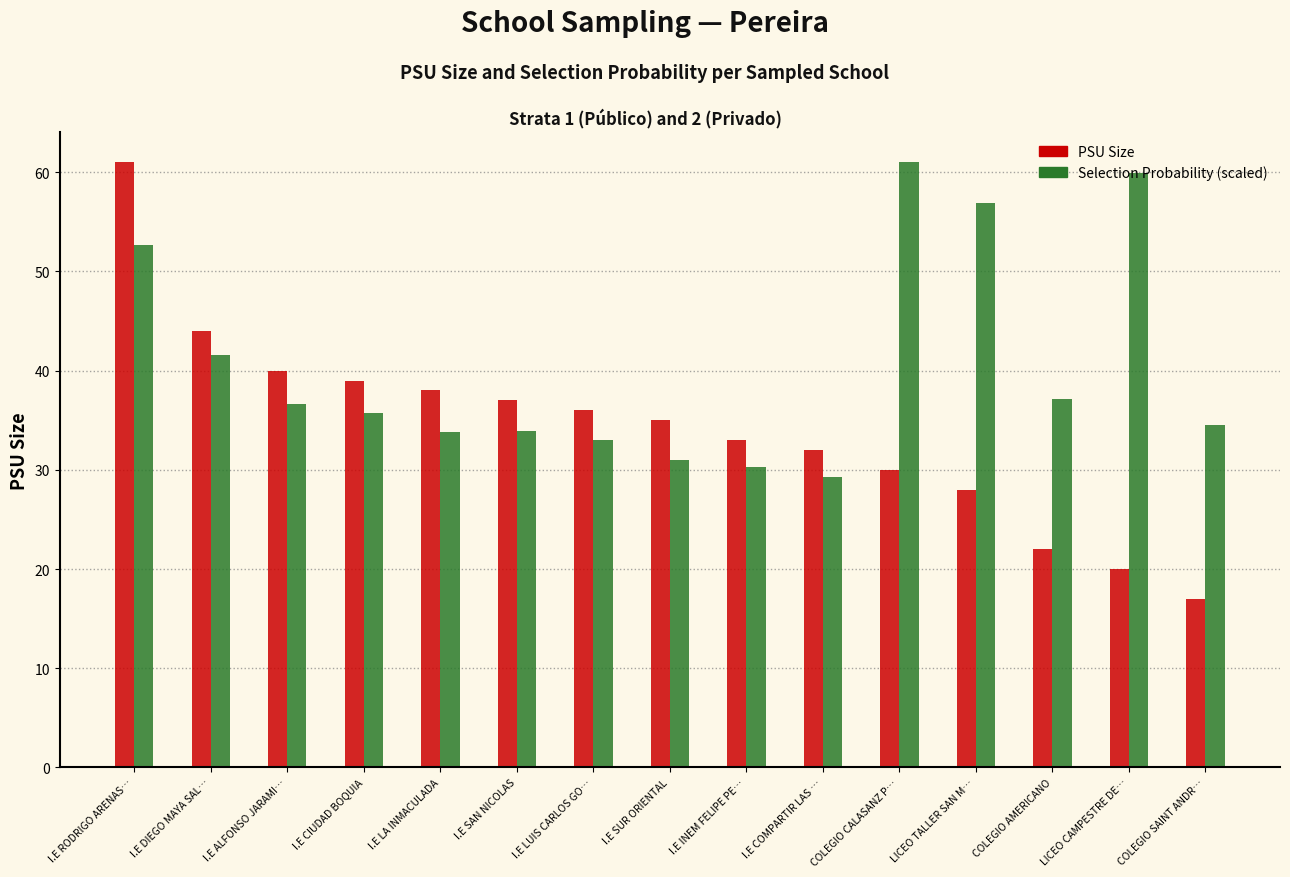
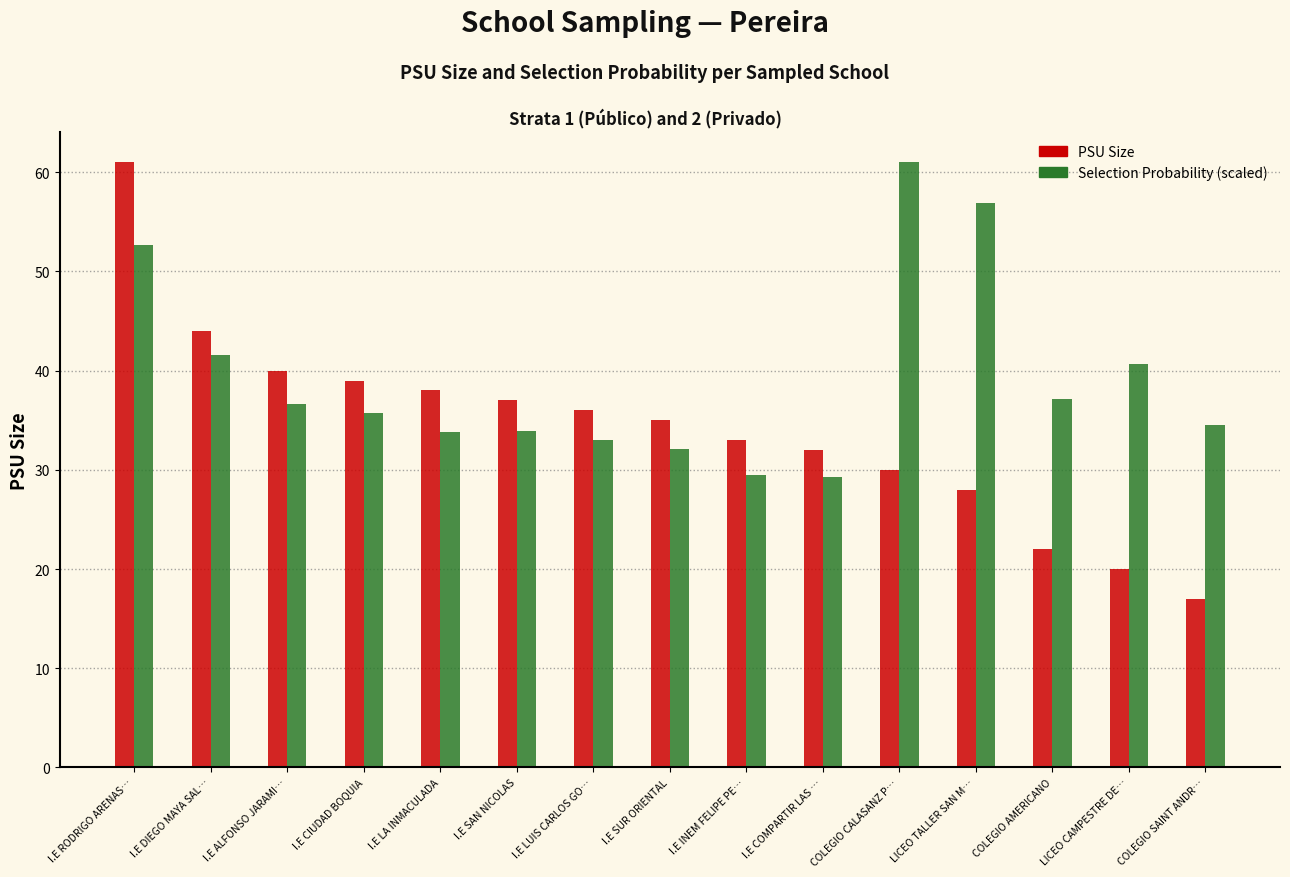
Selection Probability (scaled), I.E SUR ORIENTAL: 31 -> 32
Selection Probability (scaled), I.E INEM FELIPE PE…: 30 -> 29
Selection Probability (scaled), LICEO CAMPESTRE DE…: 60 -> 41
